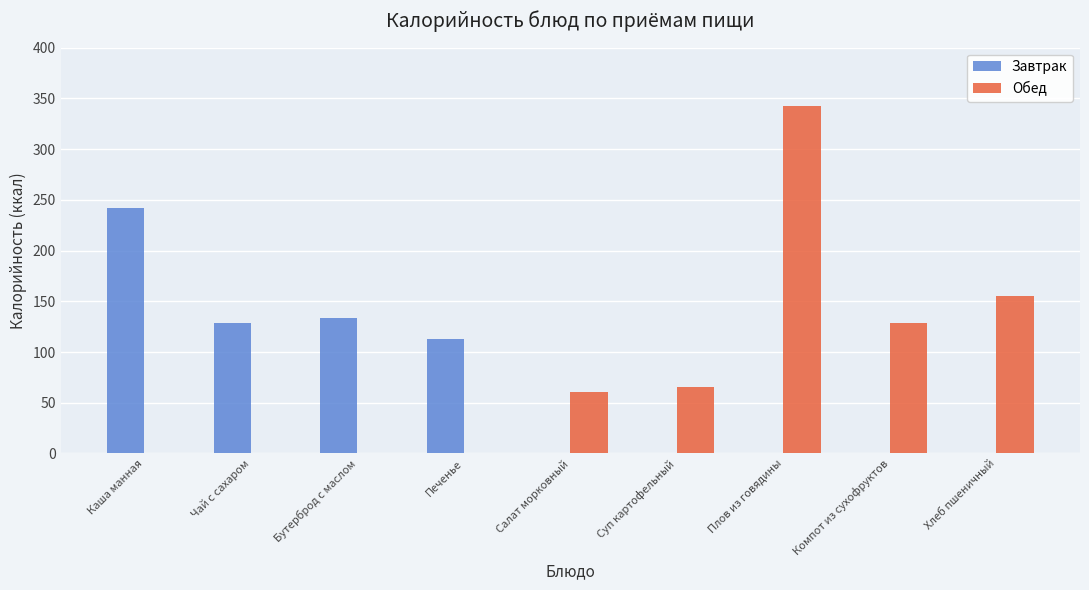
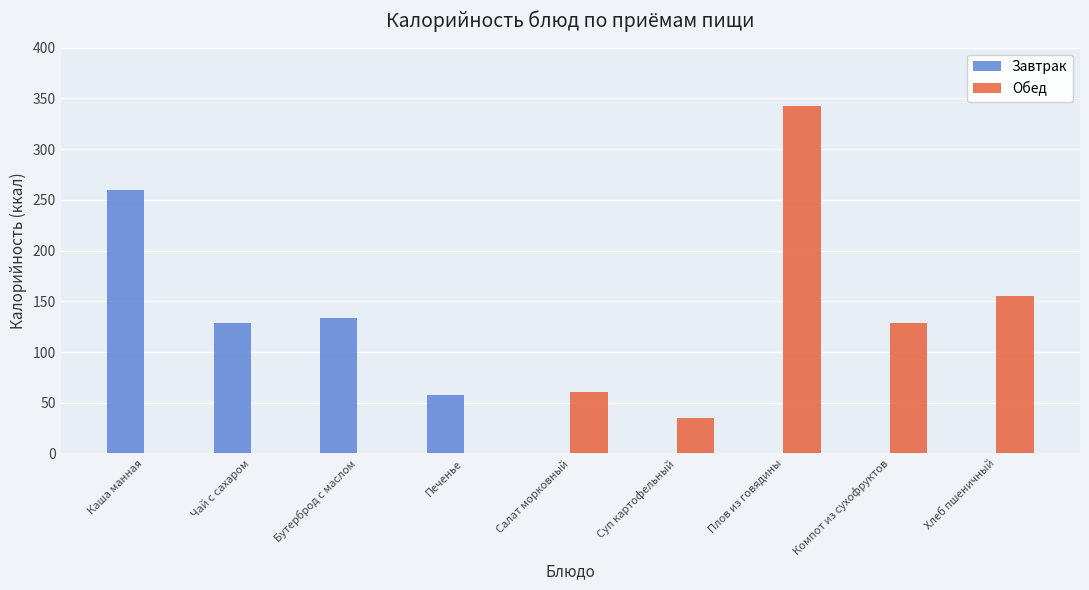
Завтрак, Каша манная: 242 -> 260
Завтрак, Печенье: 113 -> 58
Обед, Суп картофельный: 66 -> 35
